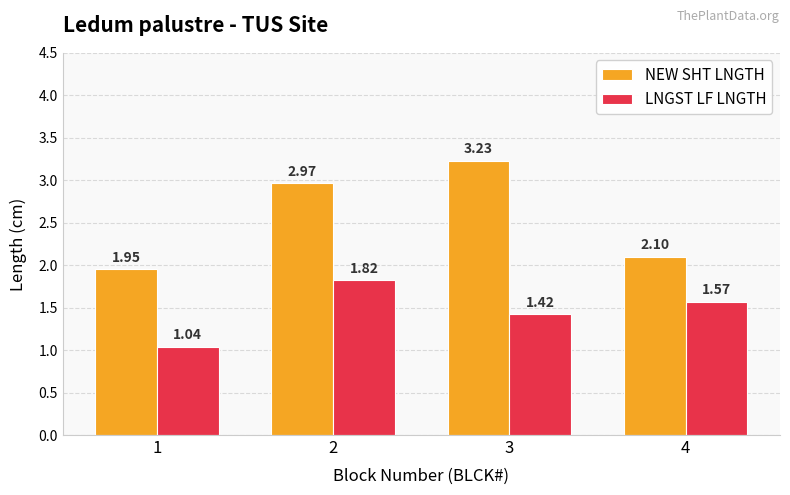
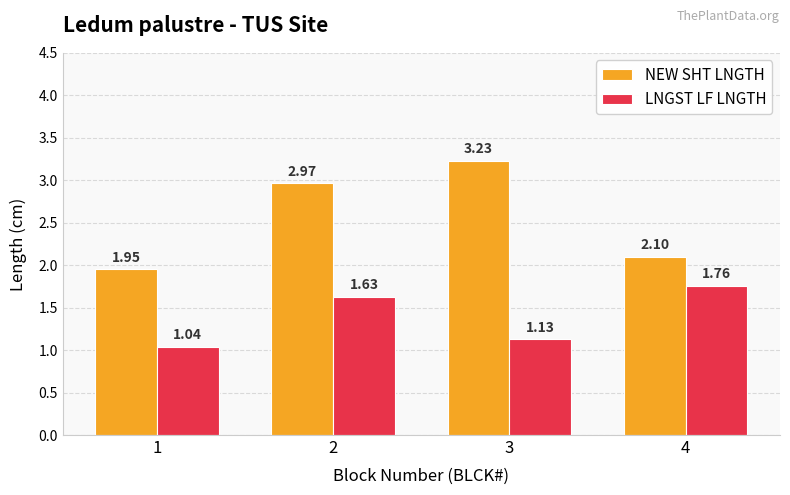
LNGST LF LNGTH, 2: 1.82 -> 1.63
LNGST LF LNGTH, 3: 1.42 -> 1.13
LNGST LF LNGTH, 4: 1.57 -> 1.76
